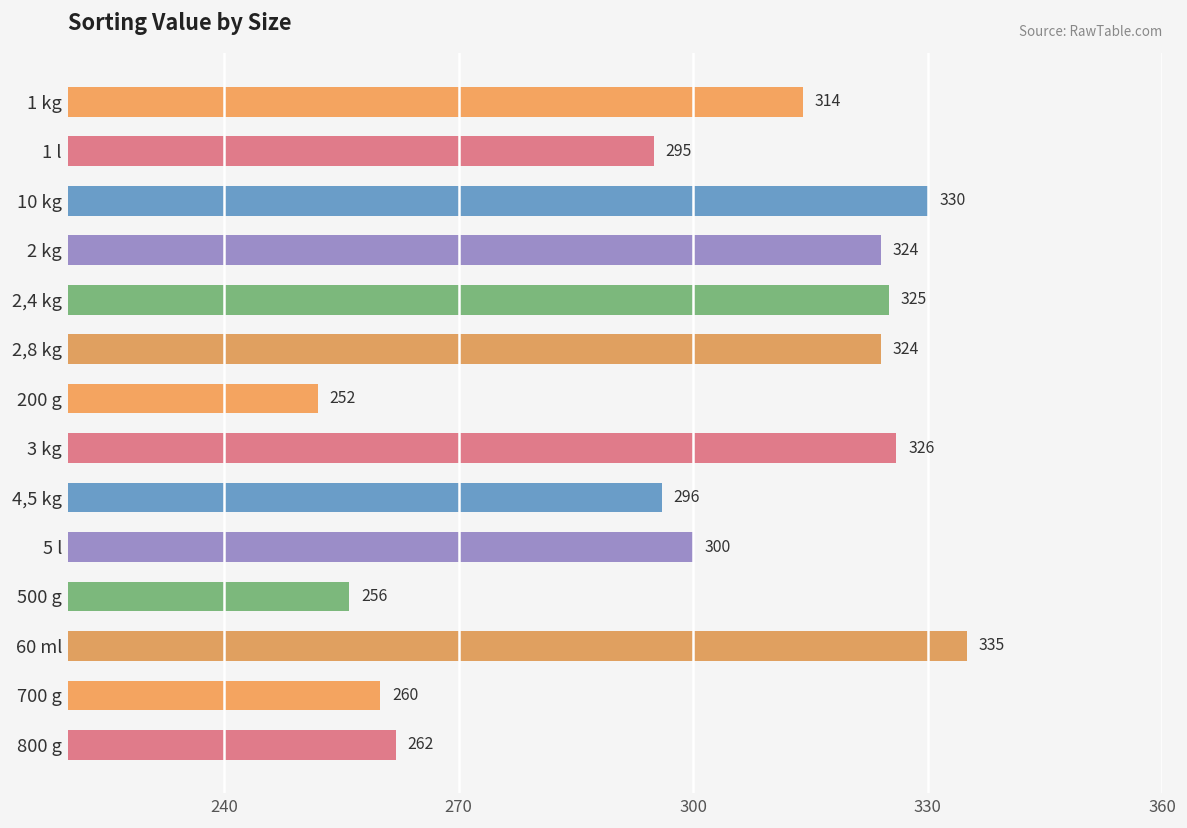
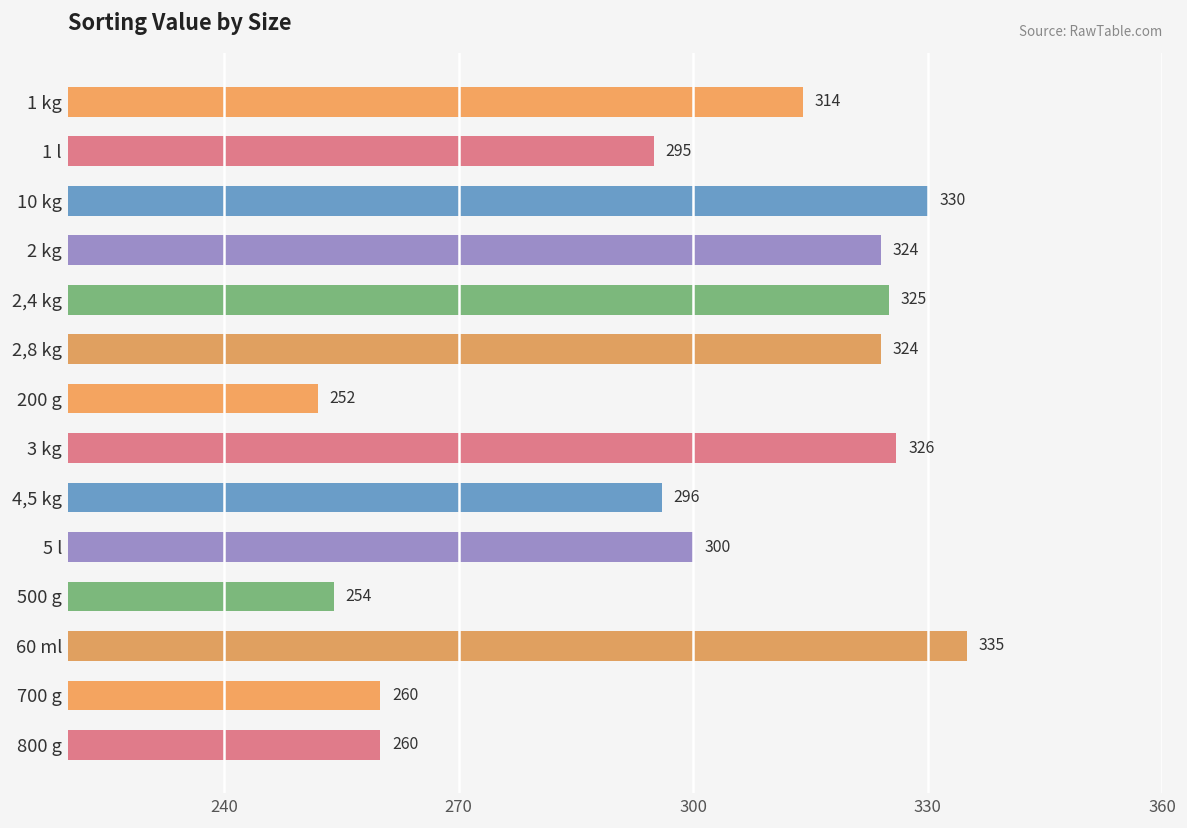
500 g: 256 -> 254
800 g: 262 -> 260
